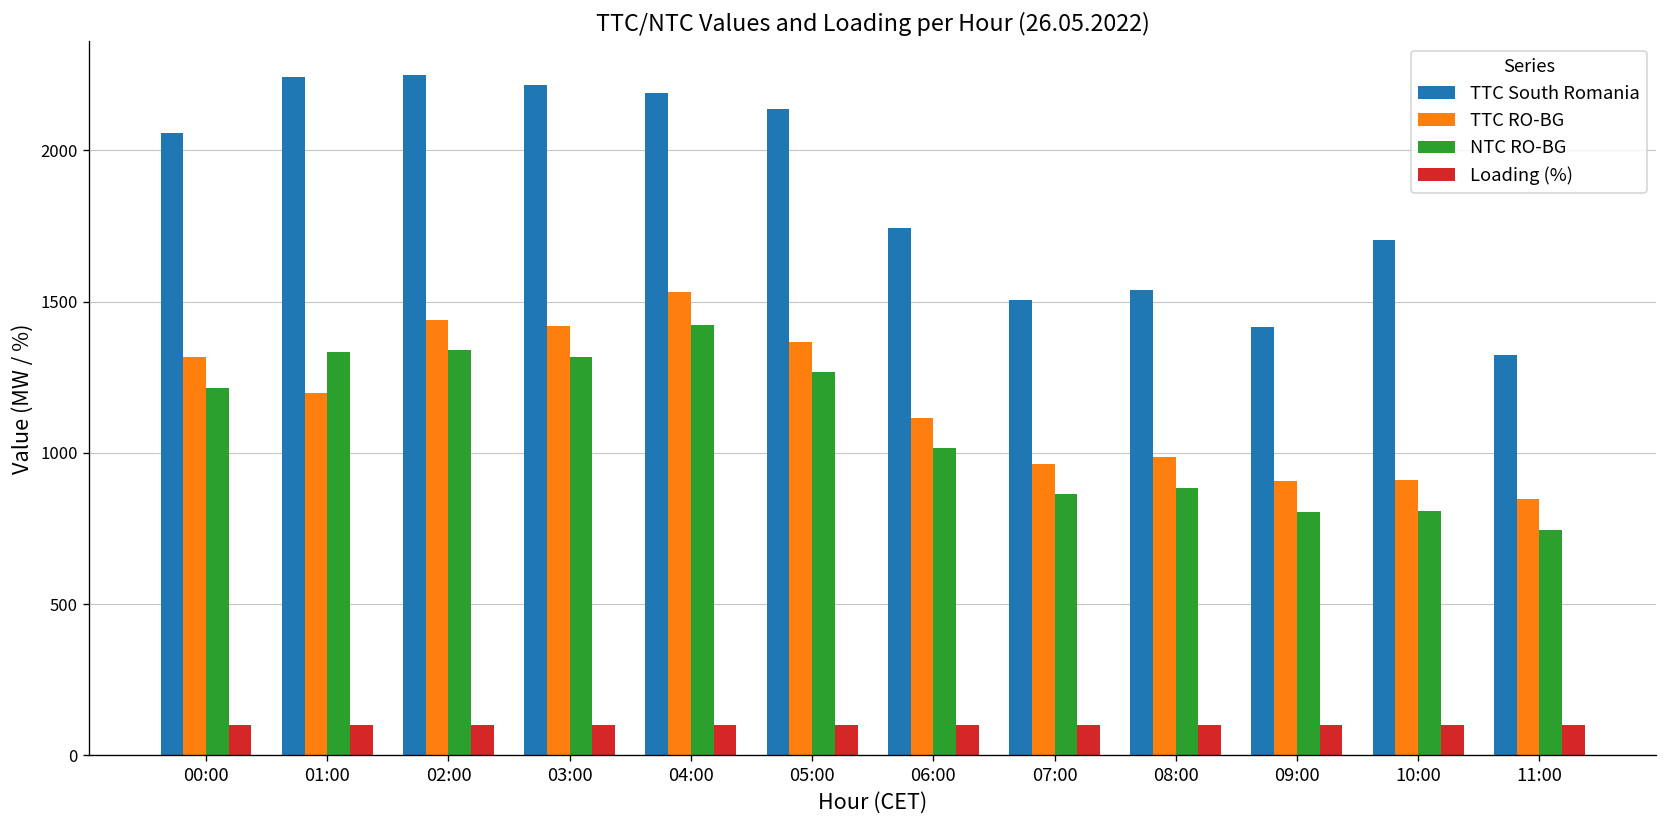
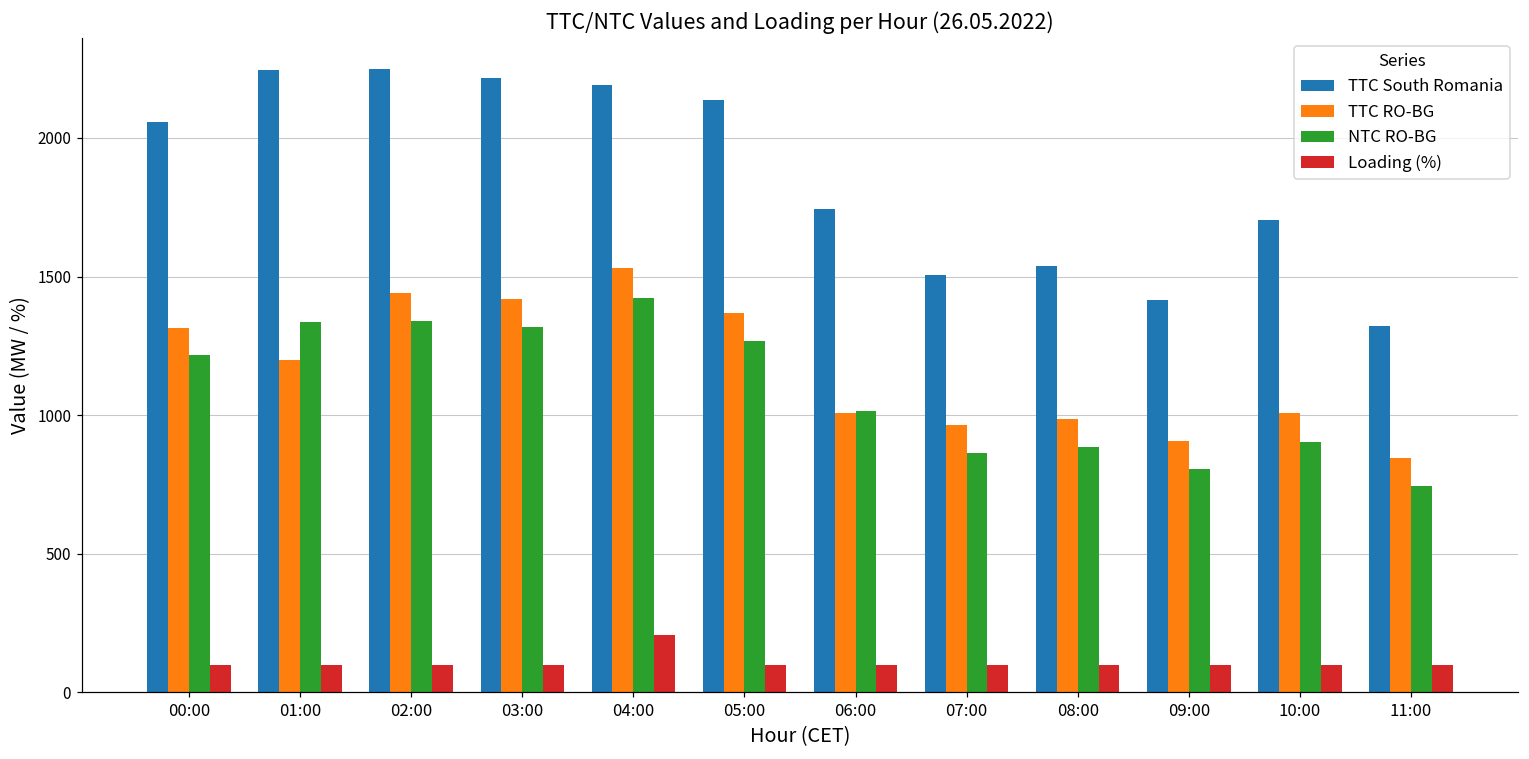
Loading (%), 04:00: 100 -> 210
TTC RO-BG, 06:00: 1120 -> 1010
TTC RO-BG, 10:00: 910 -> 1010
NTC RO-BG, 10:00: 810 -> 900
